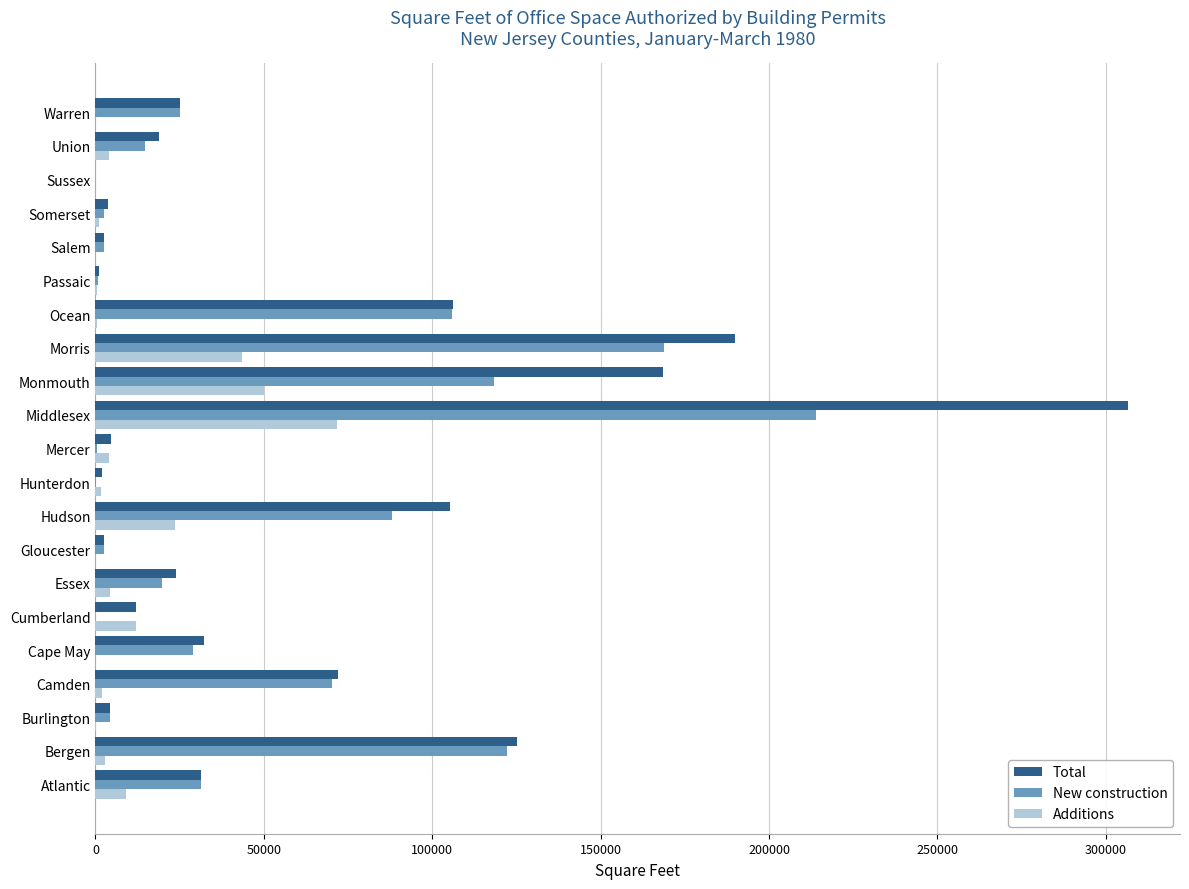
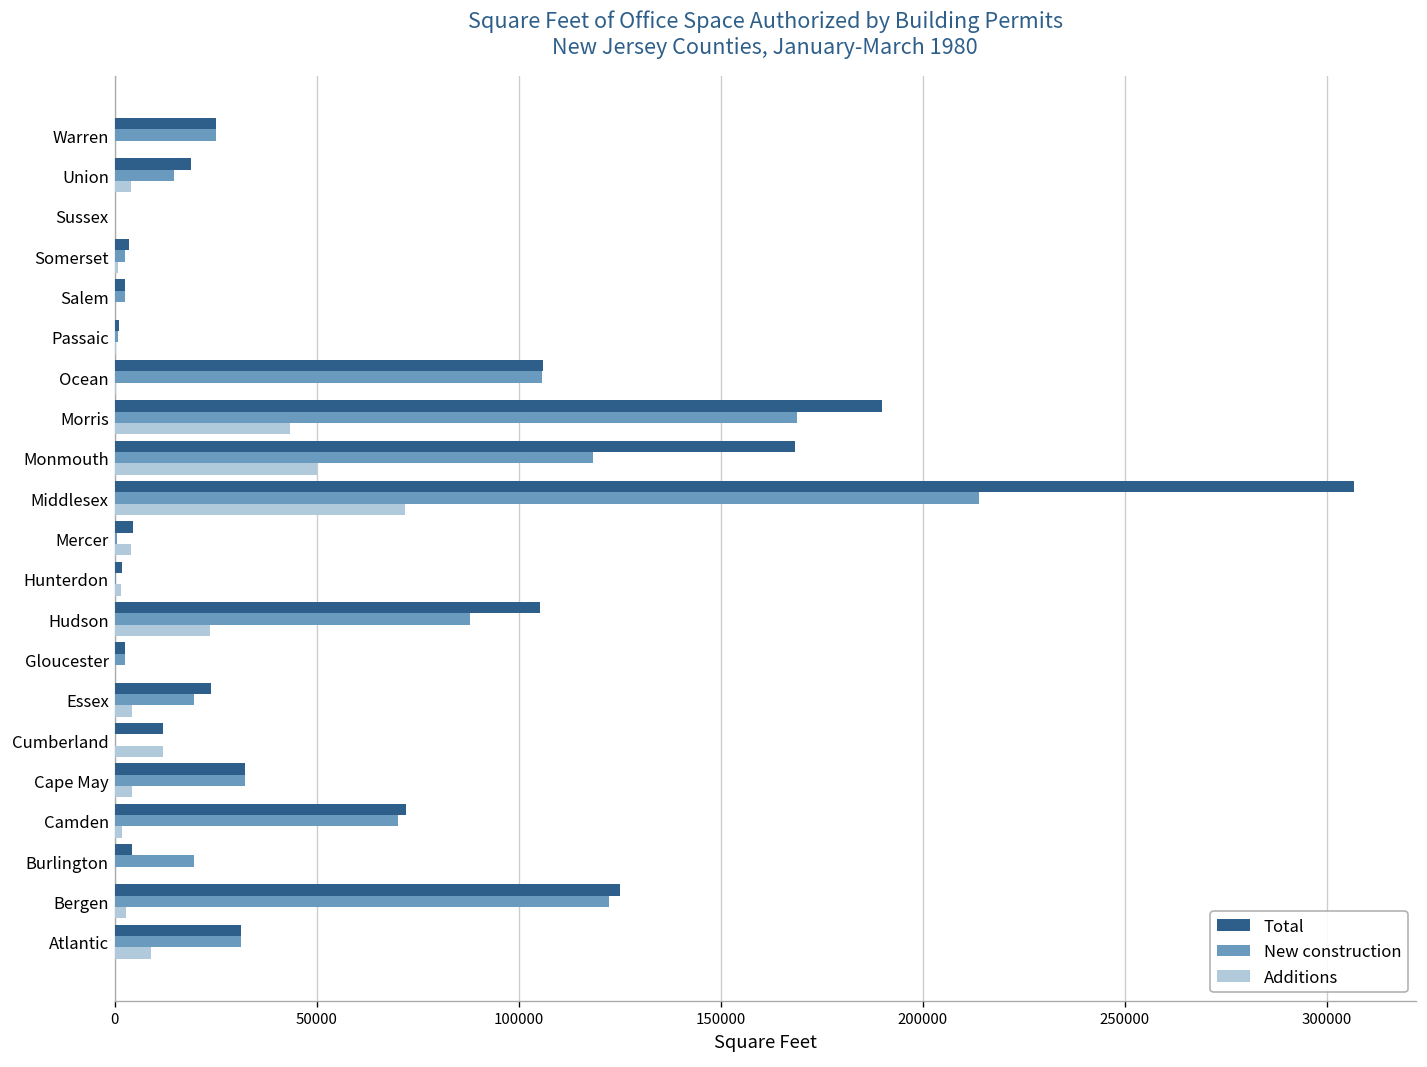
New construction, Cape May: 29000 -> 32000
Additions, Cape May: 0 -> 4000
New construction, Burlington: 4000 -> 20000
